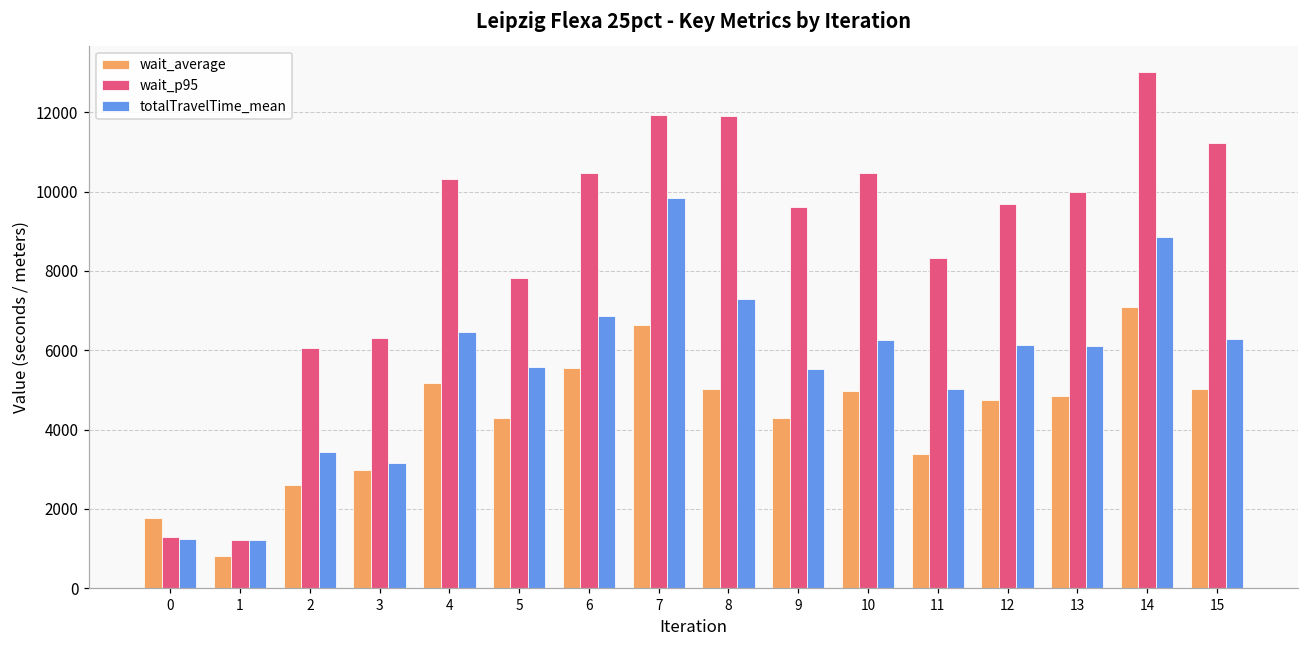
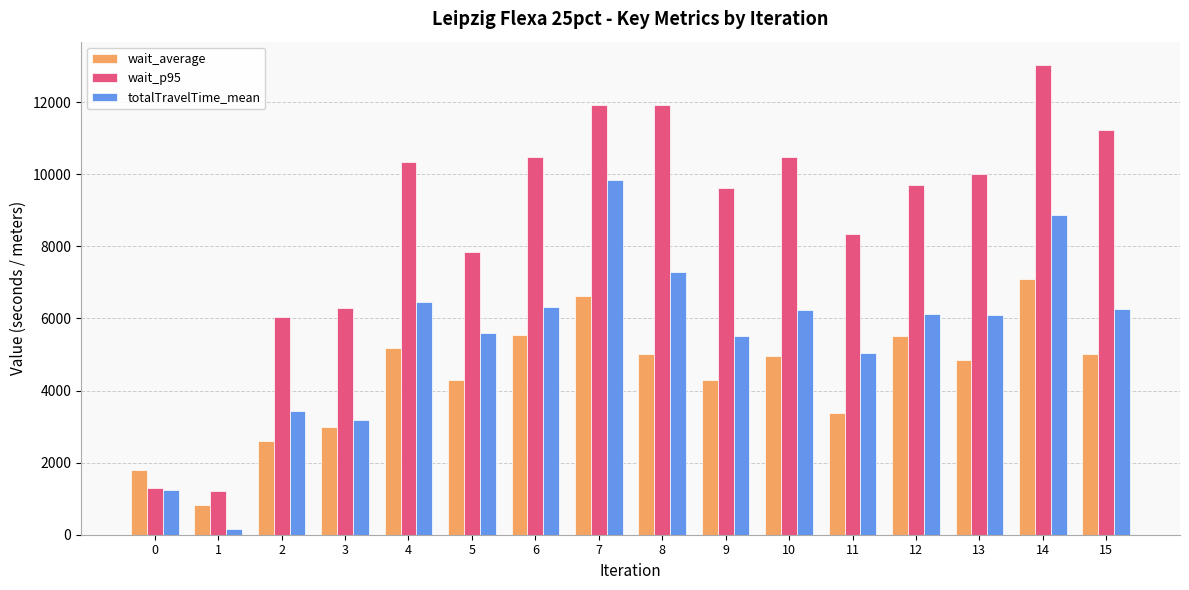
totalTravelTime_mean, 1: 1200 -> 200
totalTravelTime_mean, 6: 6900 -> 6300
wait_average, 12: 4700 -> 5500
